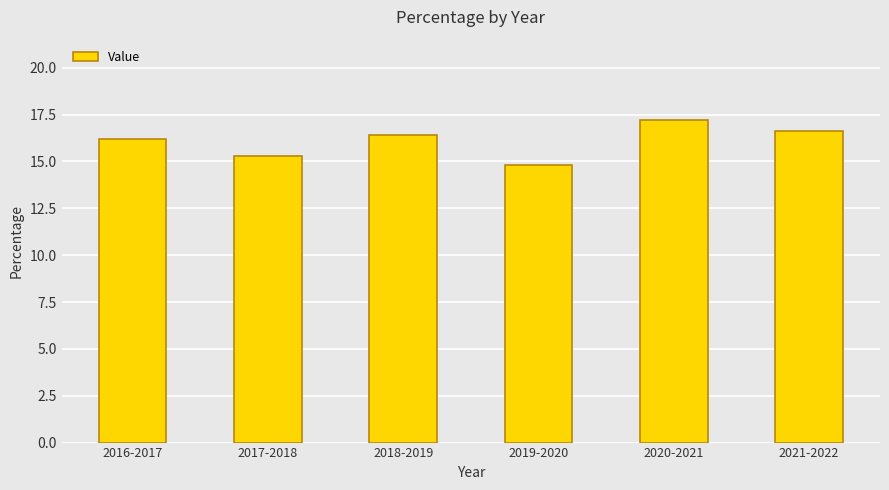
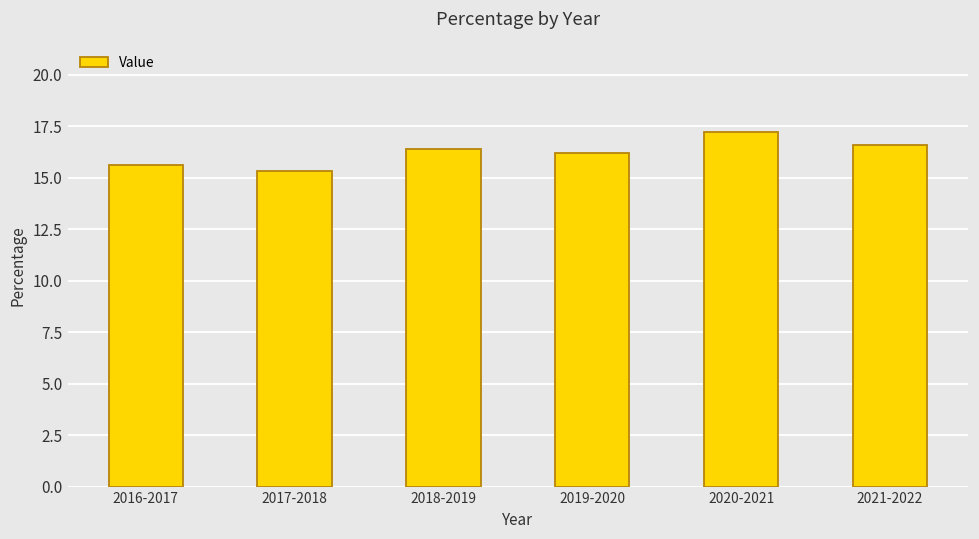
2016-2017: 16.2 -> 15.6
2019-2020: 14.8 -> 16.2
